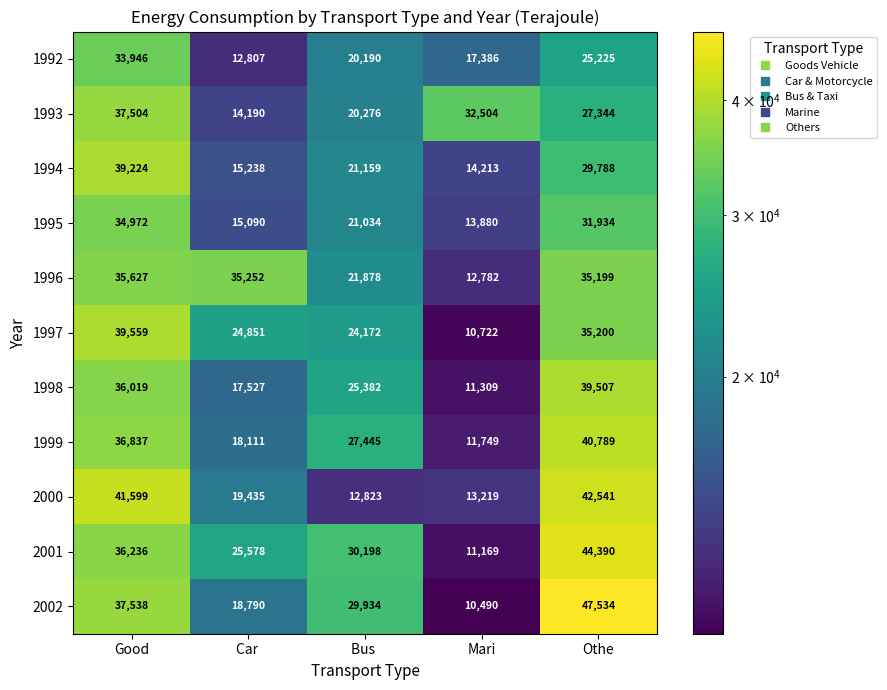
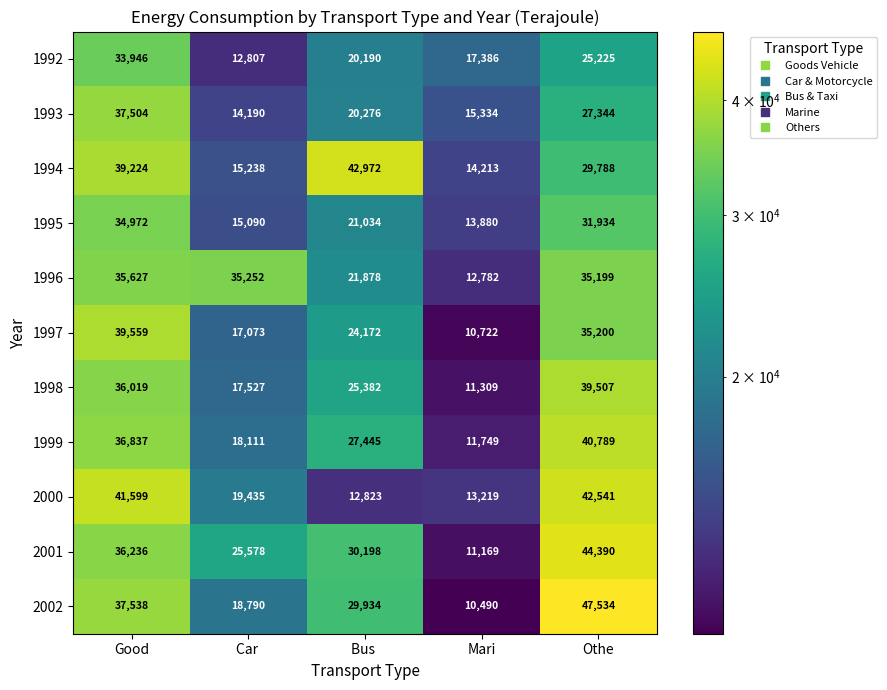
1993, Mari: 32,504 -> 15,334
1994, Bus: 21,159 -> 42,972
1997, Car: 24,851 -> 17,073
